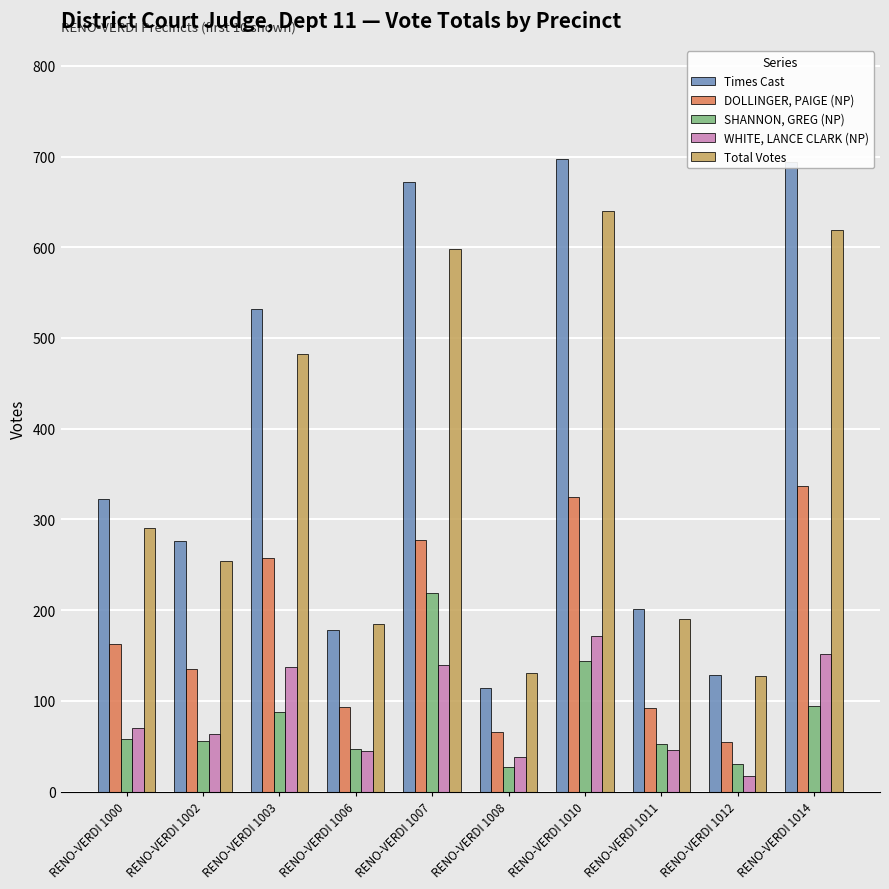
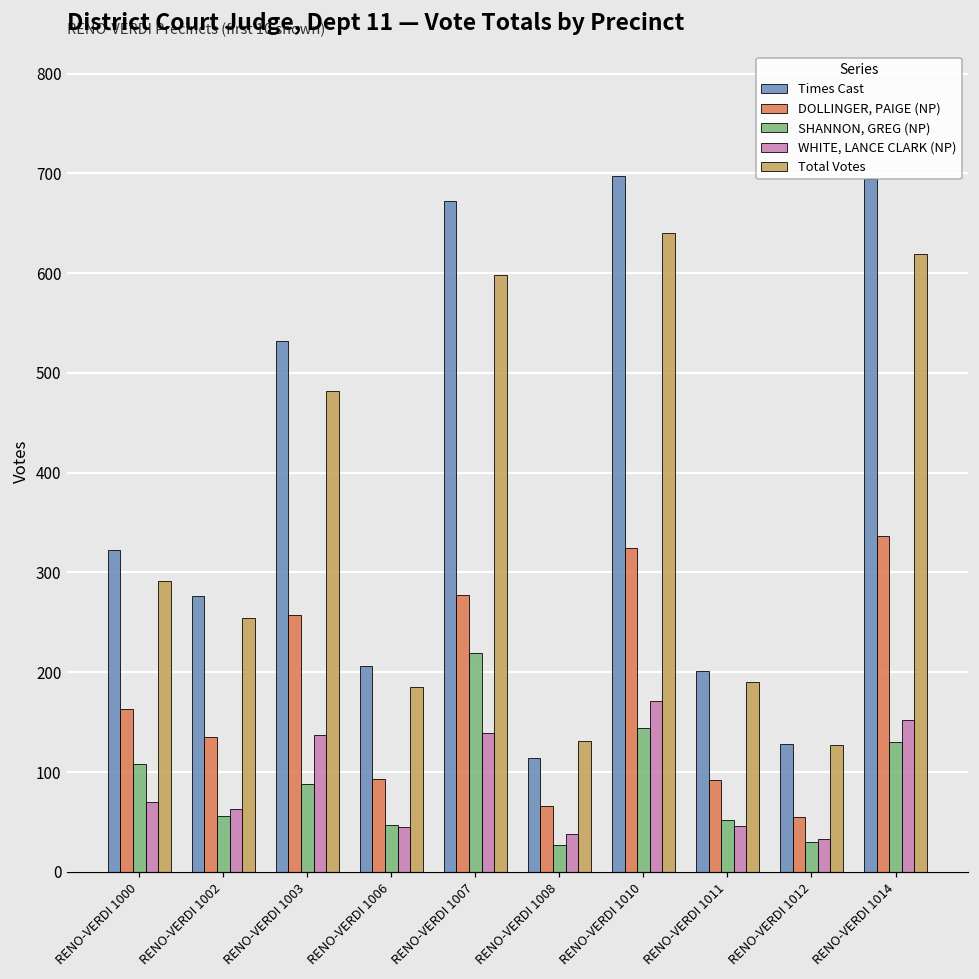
SHANNON, GREG (NP), RENO-VERDI 1000: 60 -> 110
Times Cast, RENO-VERDI 1006: 180 -> 210
WHITE, LANCE CLARK (NP), RENO-VERDI 1012: 20 -> 30
SHANNON, GREG (NP), RENO-VERDI 1014: 90 -> 130
